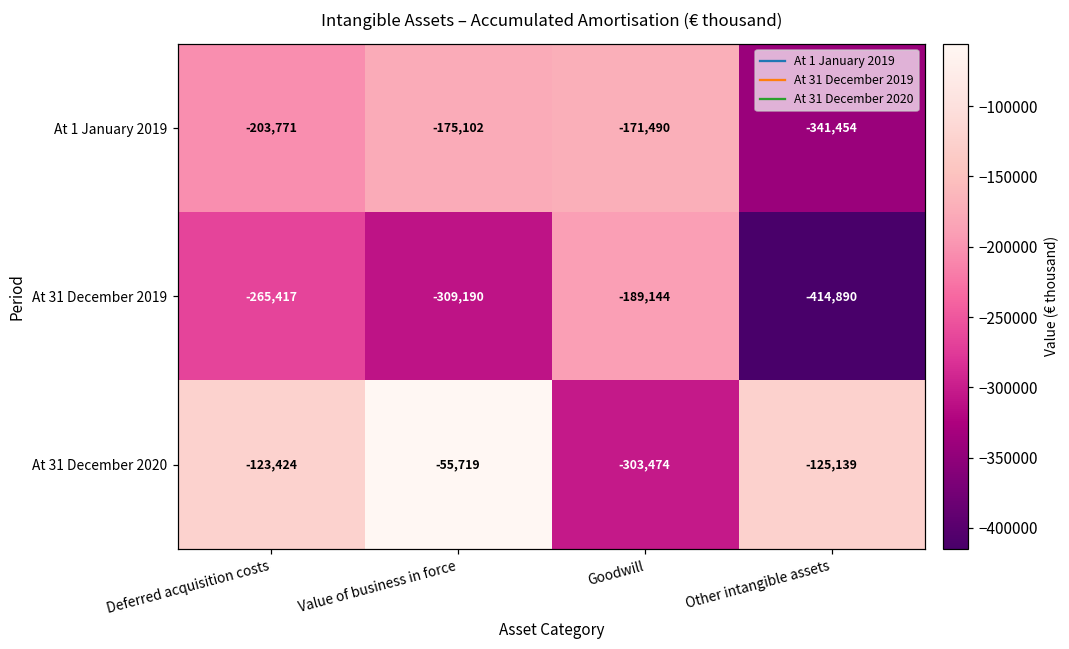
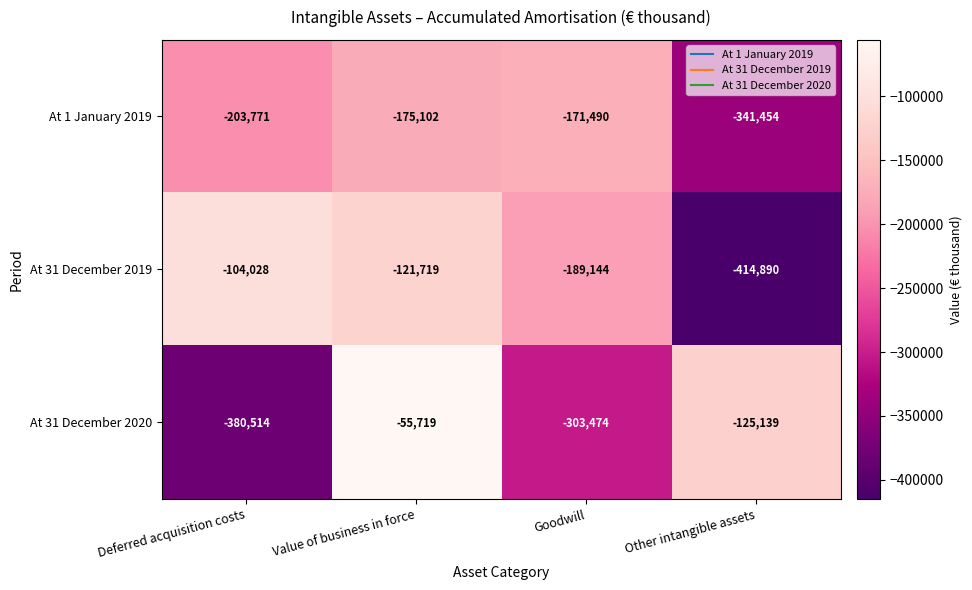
At 31 December 2019, Deferred acquisition costs: -265,417 -> -104,028
At 31 December 2019, Value of business in force: -309,190 -> -121,719
At 31 December 2020, Deferred acquisition costs: -123,424 -> -380,514
